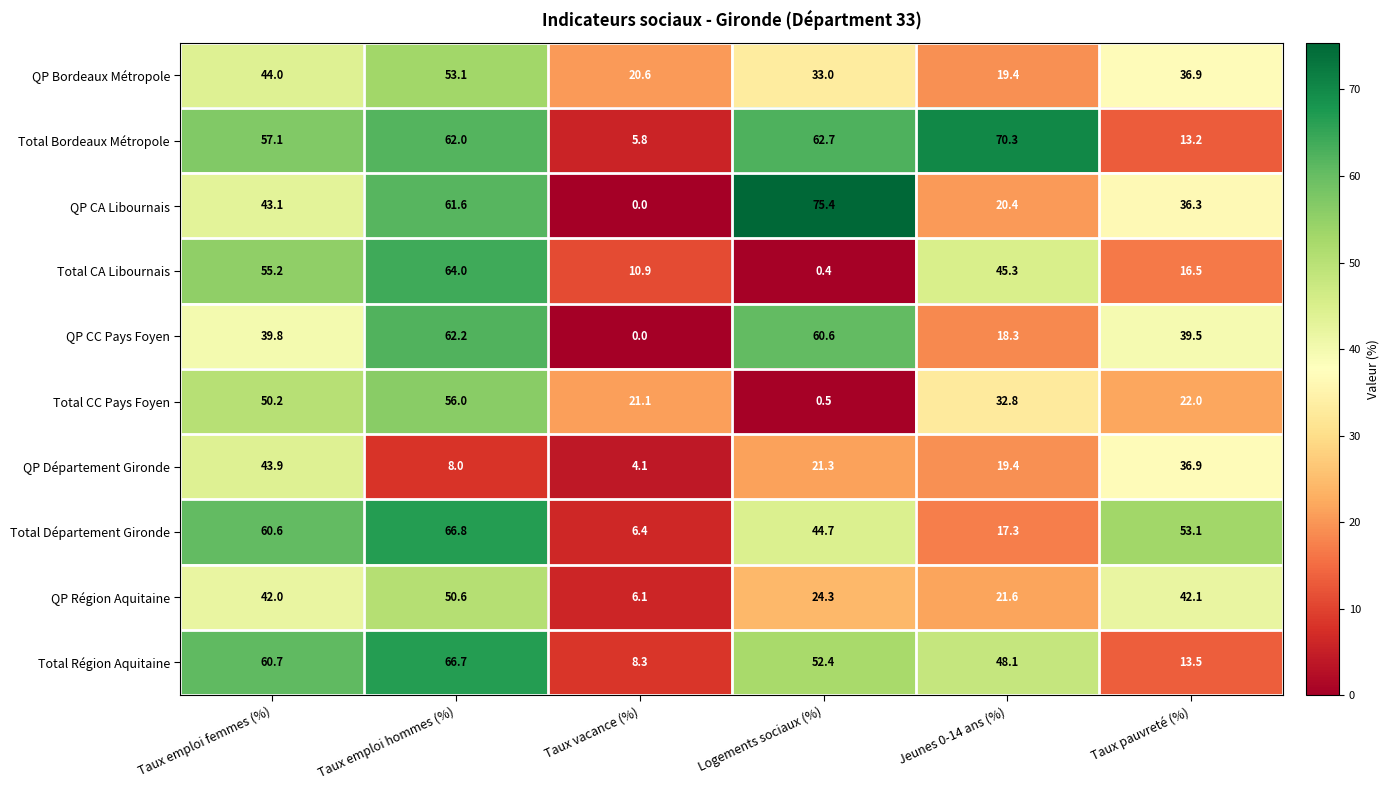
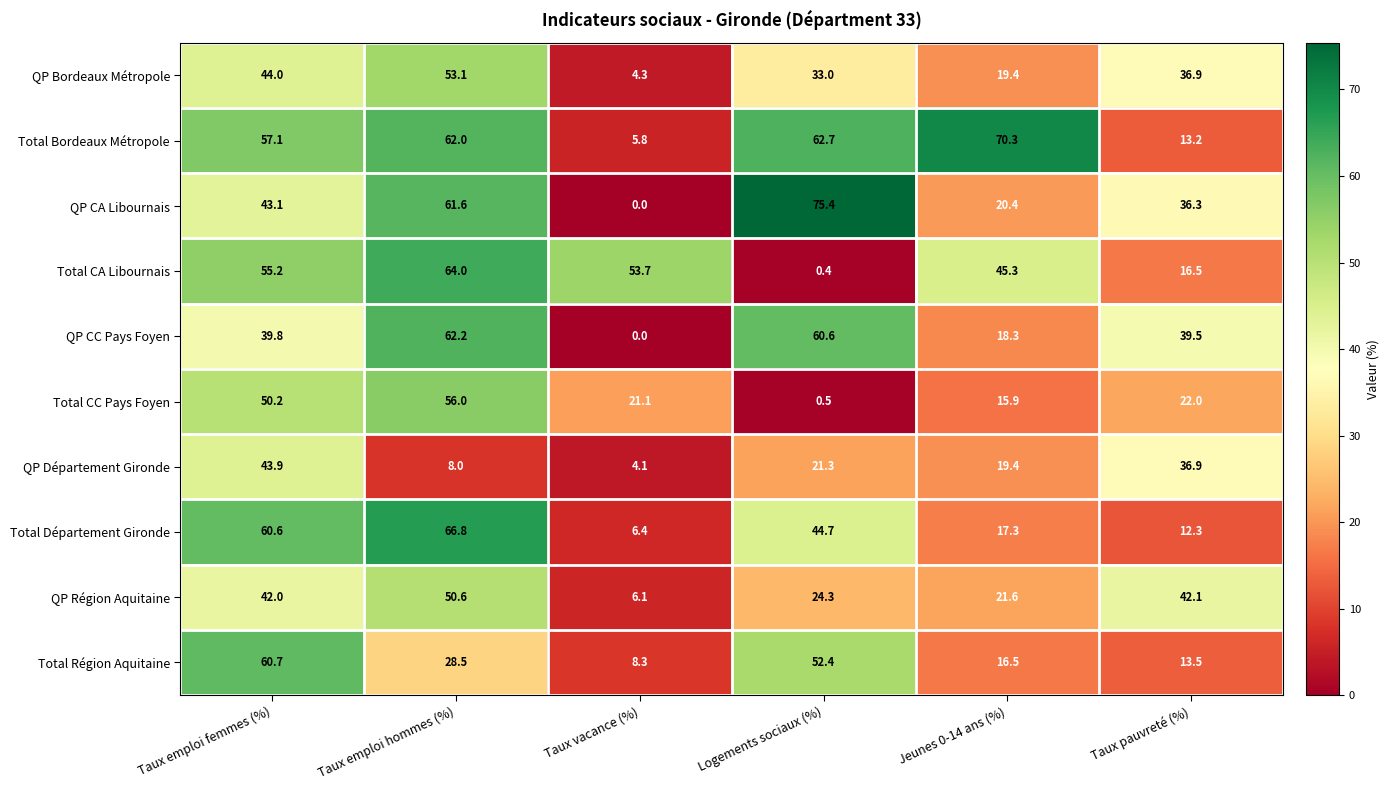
QP Bordeaux Métropole, Taux vacance (%): 20.6 -> 4.3
Total CA Libournais, Taux vacance (%): 10.9 -> 53.7
Total CC Pays Foyen, Jeunes 0-14 ans (%): 32.8 -> 15.9
Total Département Gironde, Taux pauvreté (%): 53.1 -> 12.3
Total Région Aquitaine, Taux emploi hommes (%): 66.7 -> 28.5
Total Région Aquitaine, Jeunes 0-14 ans (%): 48.1 -> 16.5
